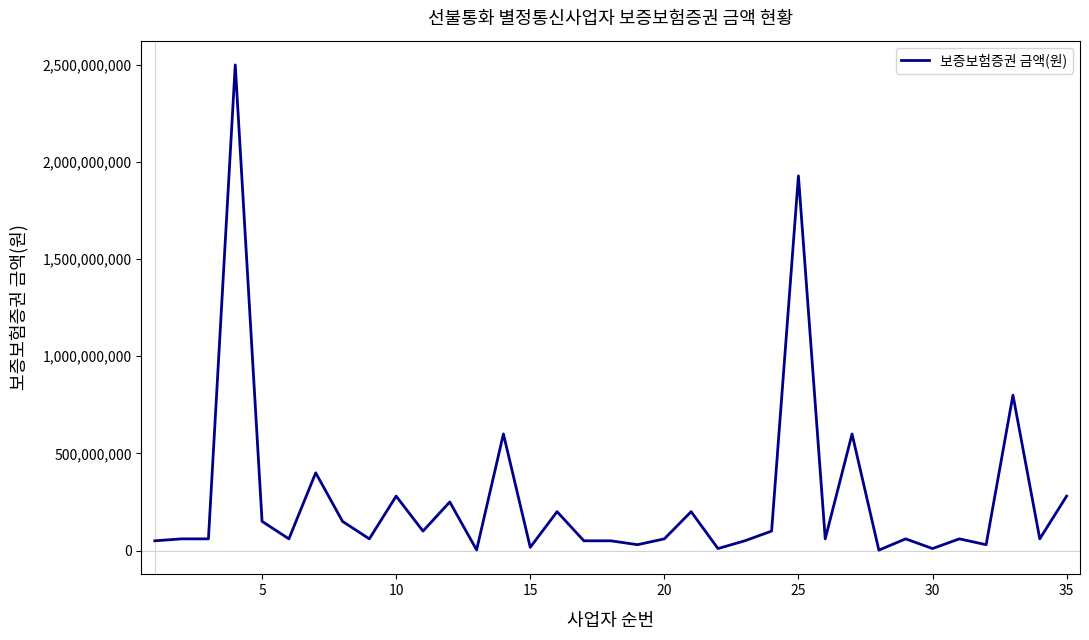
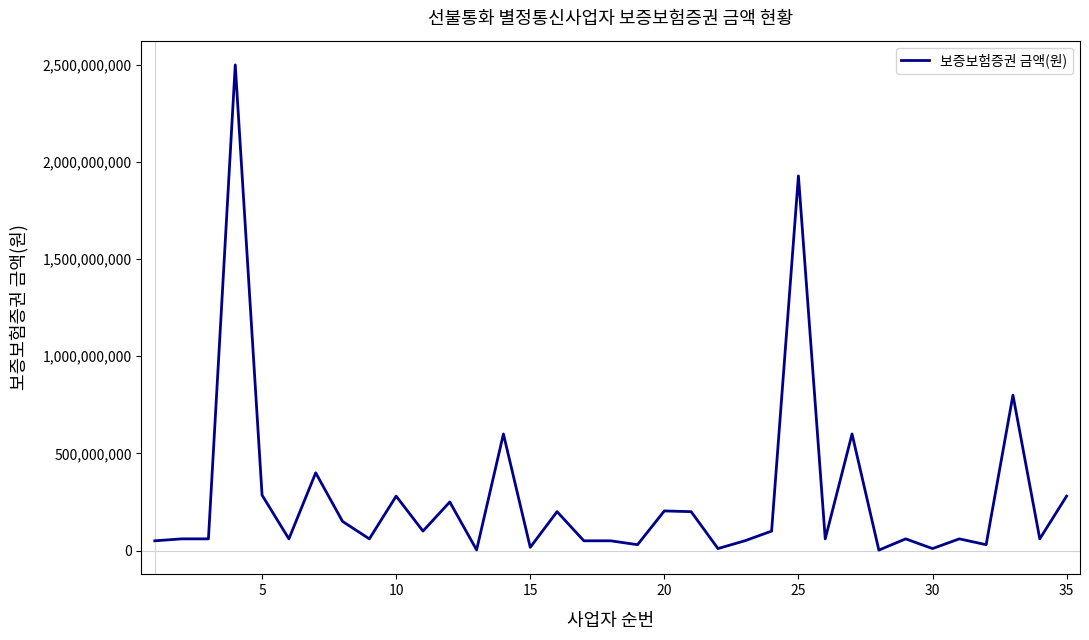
5: 150,000,000 -> 290,000,000
20: 60,000,000 -> 200,000,000
